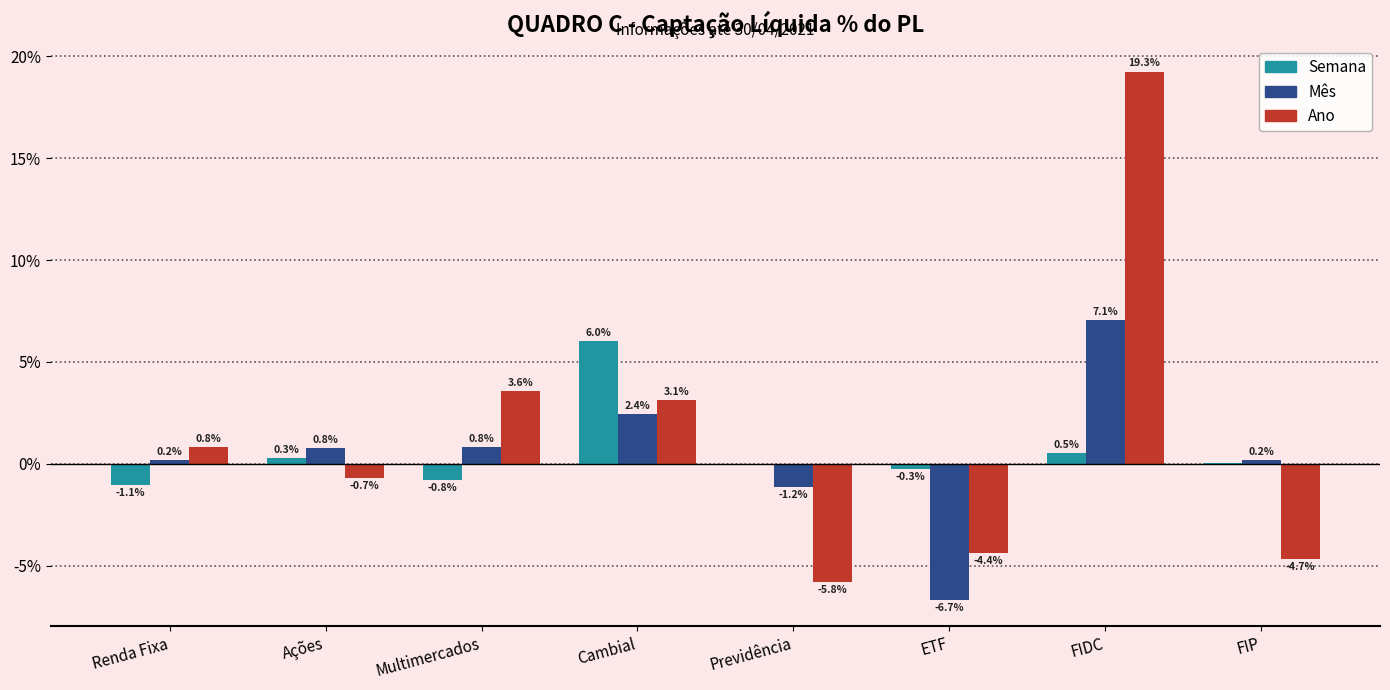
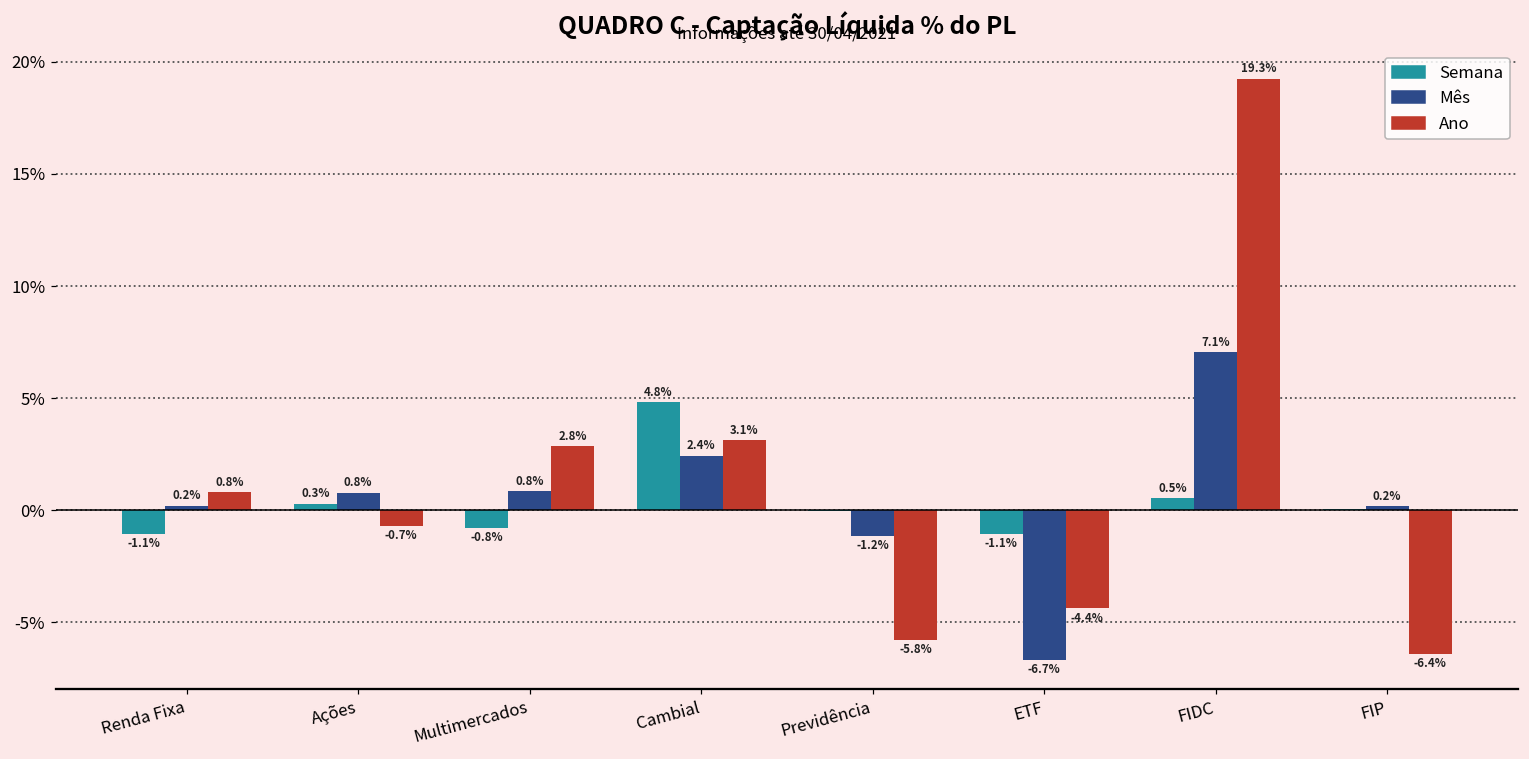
Ano, Multimercados: 3.6% -> 2.8%
Semana, Cambial: 6.0% -> 4.8%
Semana, ETF: -0.3% -> -1.1%
Ano, FIP: -4.7% -> -6.4%
